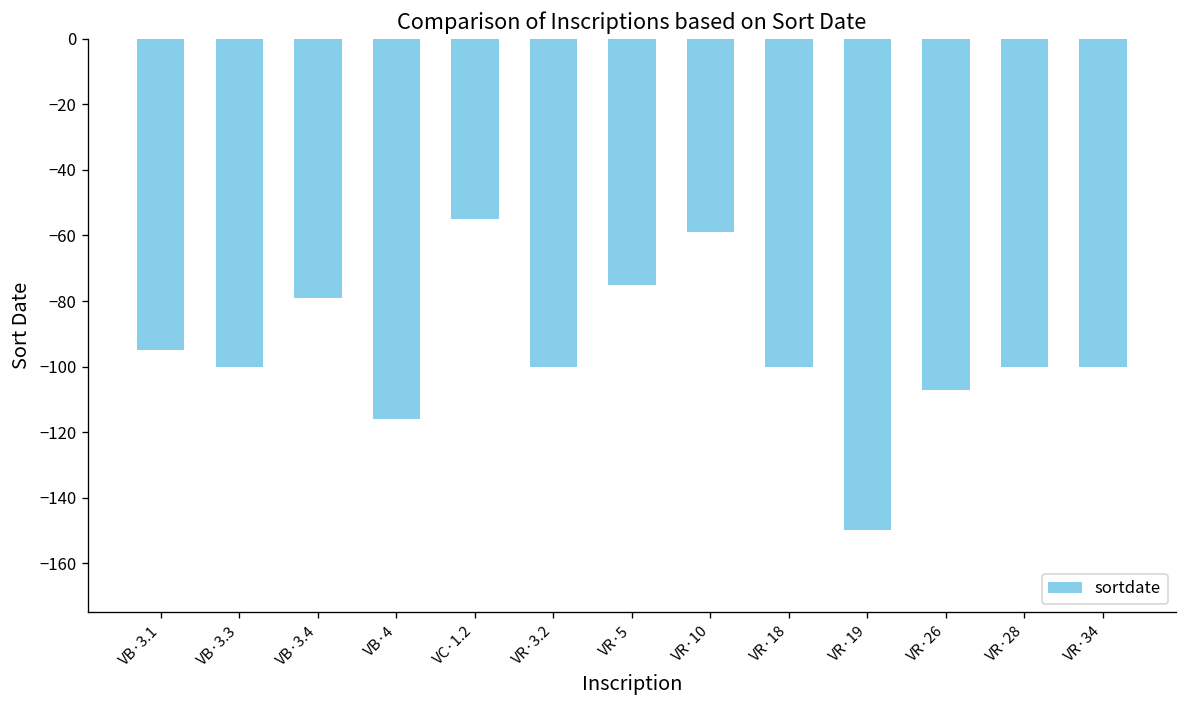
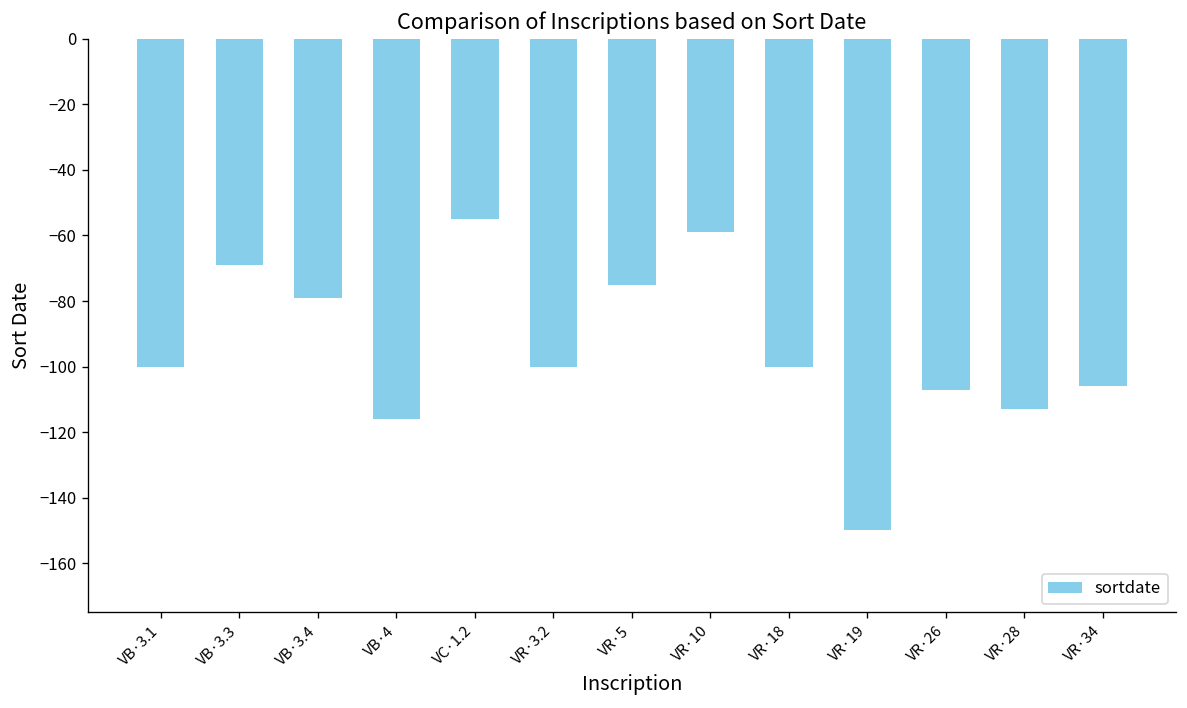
VB·3.1: -95 -> -100
VB·3.3: -100 -> -69
VR·28: -100 -> -113
VR·34: -100 -> -106
